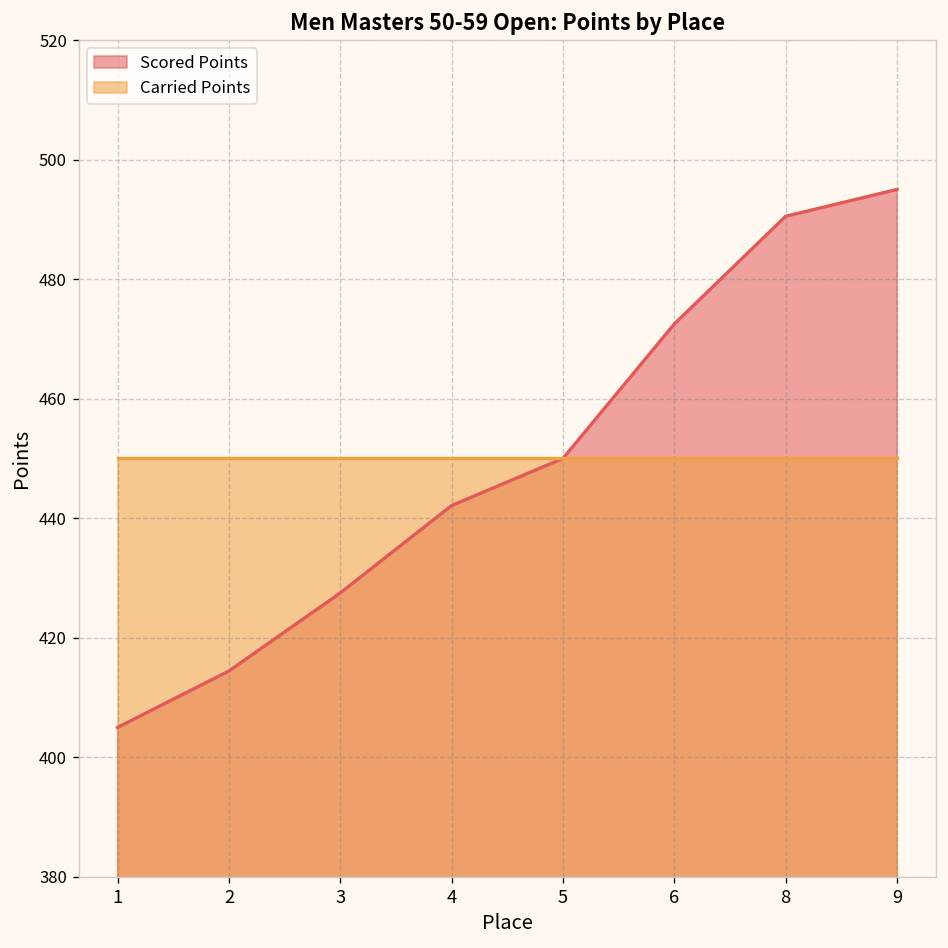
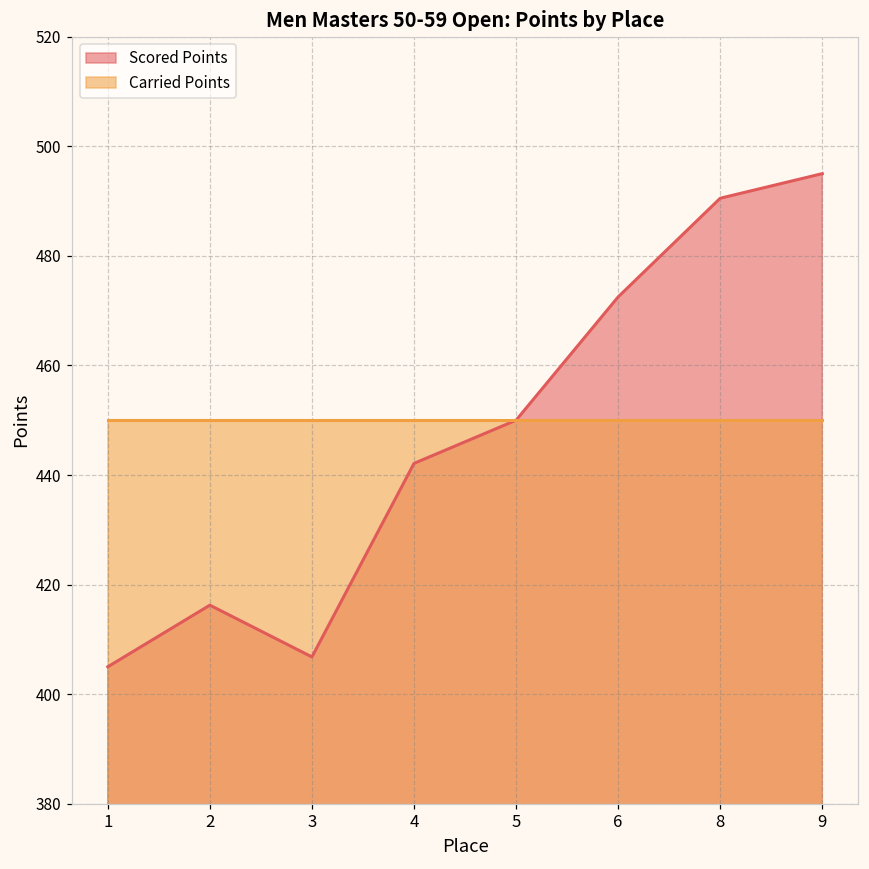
Scored Points, 2: 414 -> 416
Scored Points, 3: 428 -> 407
